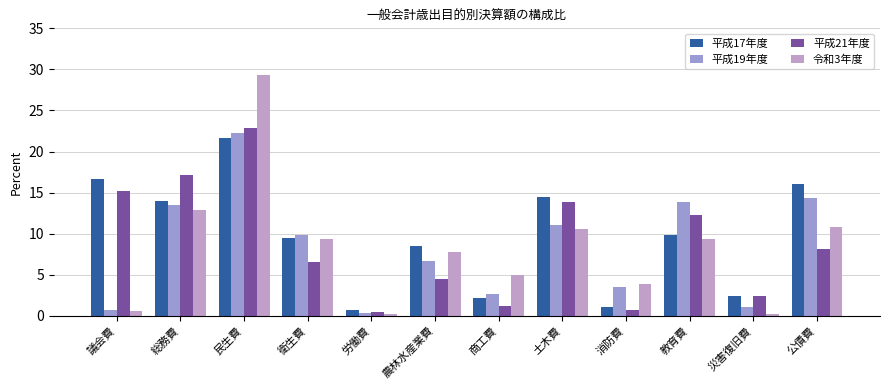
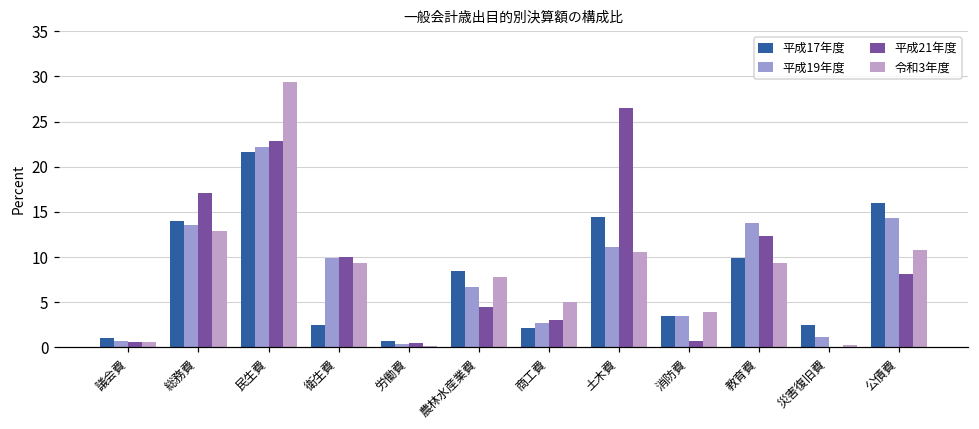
平成17年度, 議会費: 17 -> 1
平成21年度, 議会費: 15 -> 1
平成17年度, 衛生費: 9 -> 3
平成21年度, 衛生費: 7 -> 10
平成21年度, 商工費: 1 -> 3
平成21年度, 土木費: 14 -> 26
平成17年度, 消防費: 1 -> 4
平成21年度, 災害復旧費: 2 -> 0
